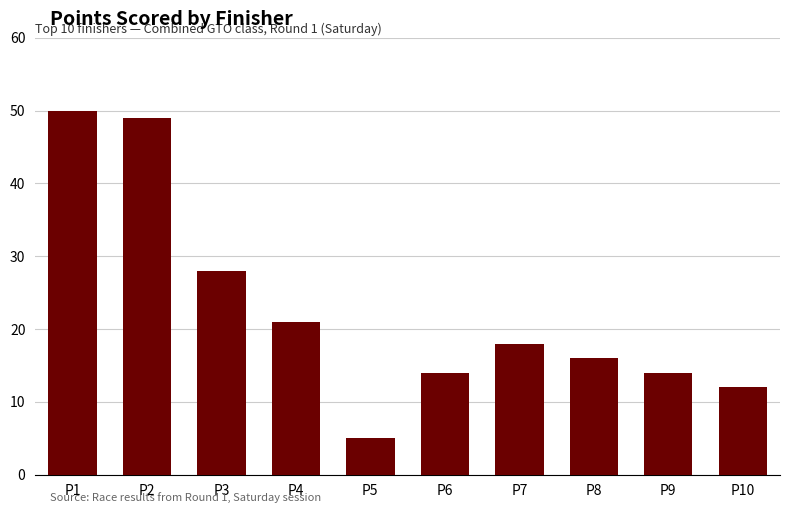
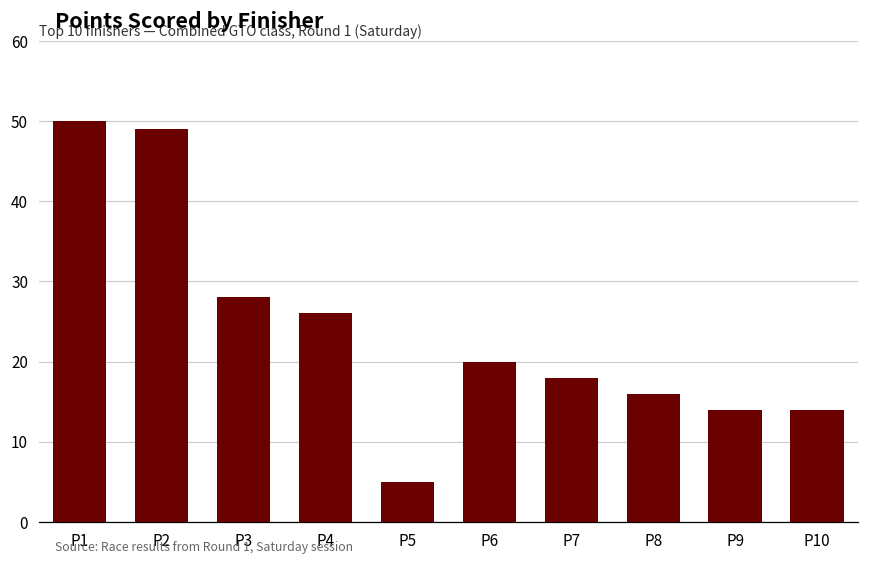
P4: 21 -> 26
P6: 14 -> 20
P10: 12 -> 14
